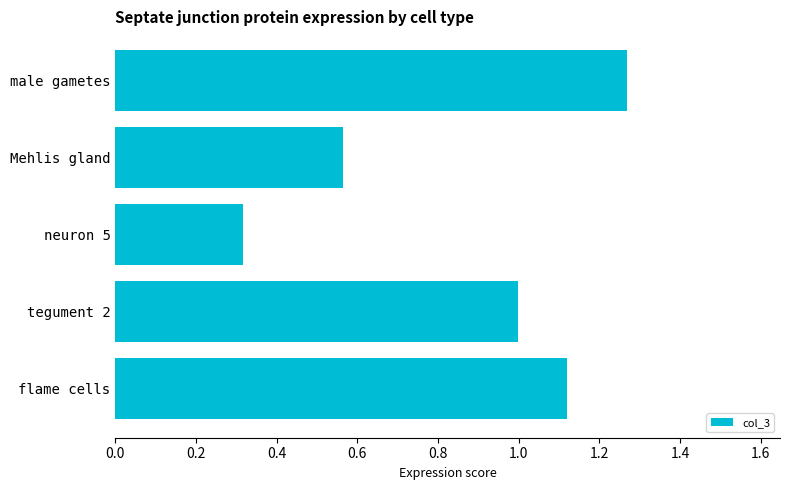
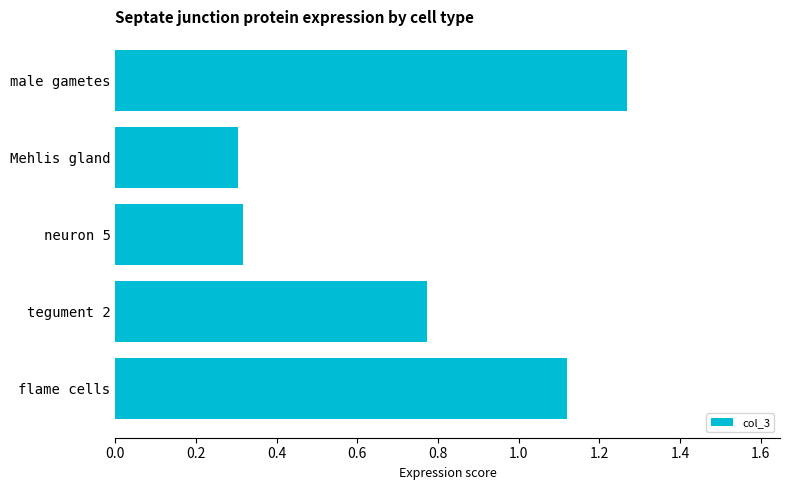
Mehlis gland: 0.57 -> 0.31
tegument 2: 1.00 -> 0.77
